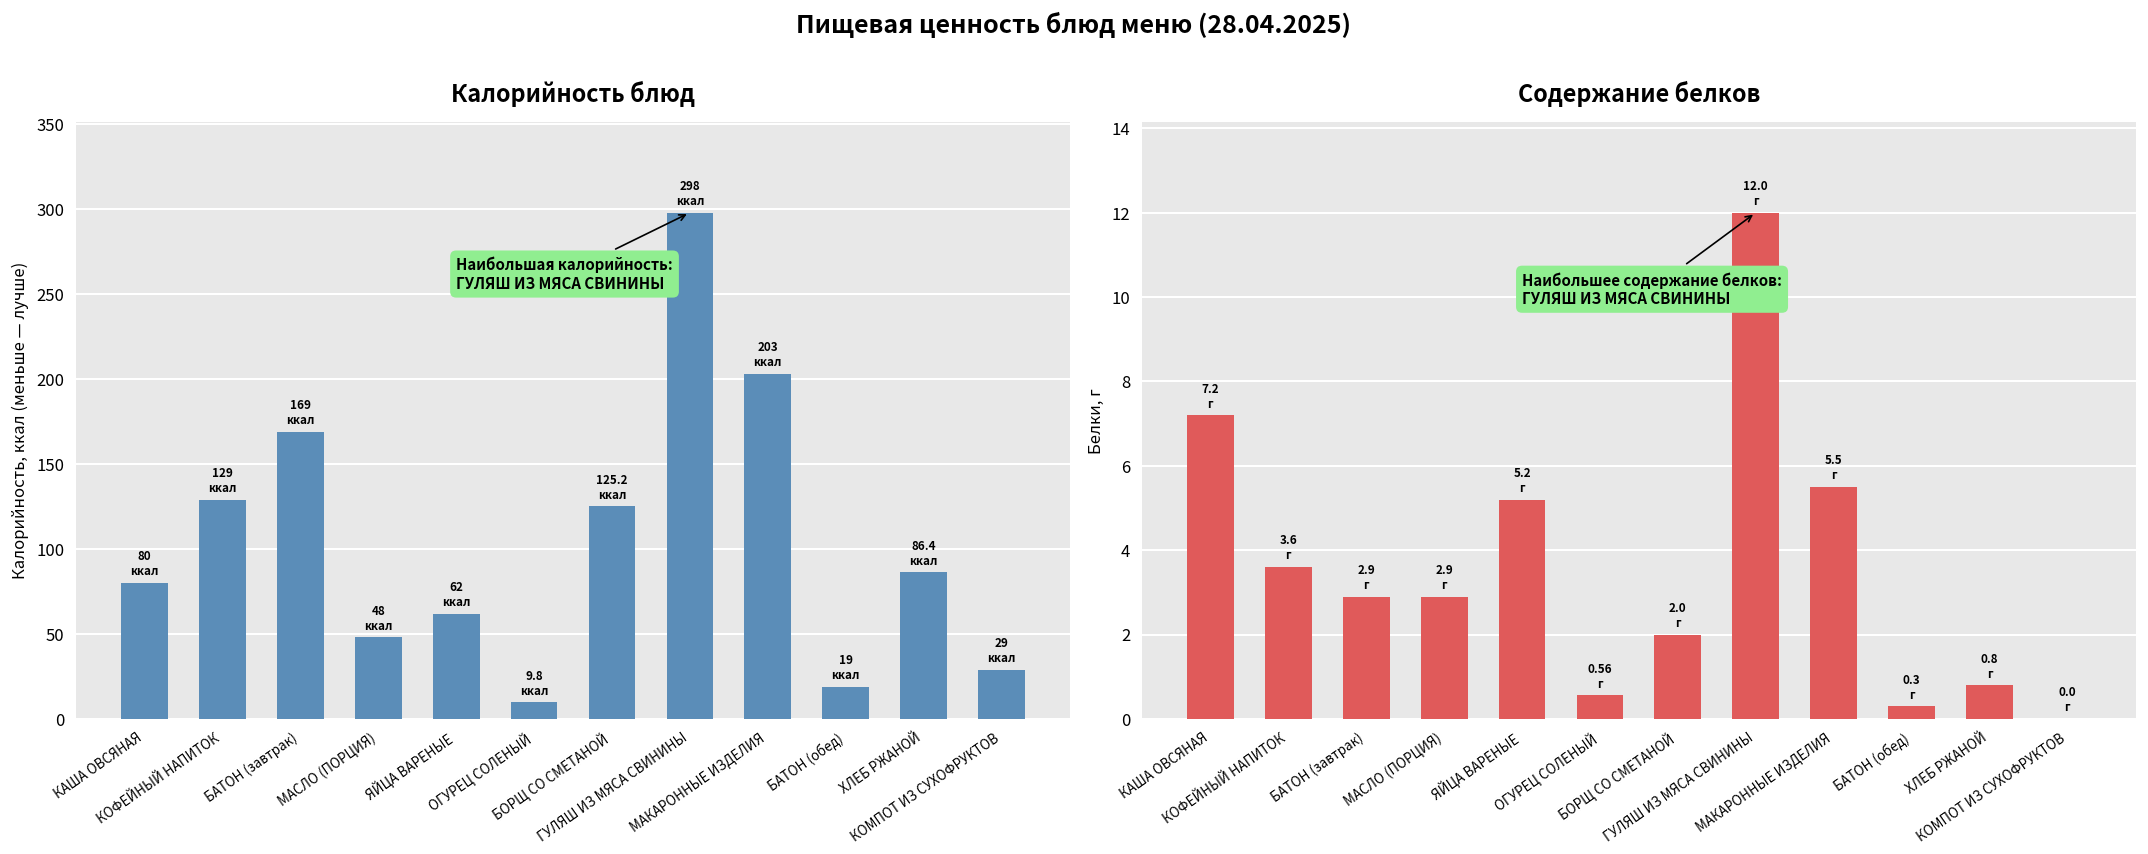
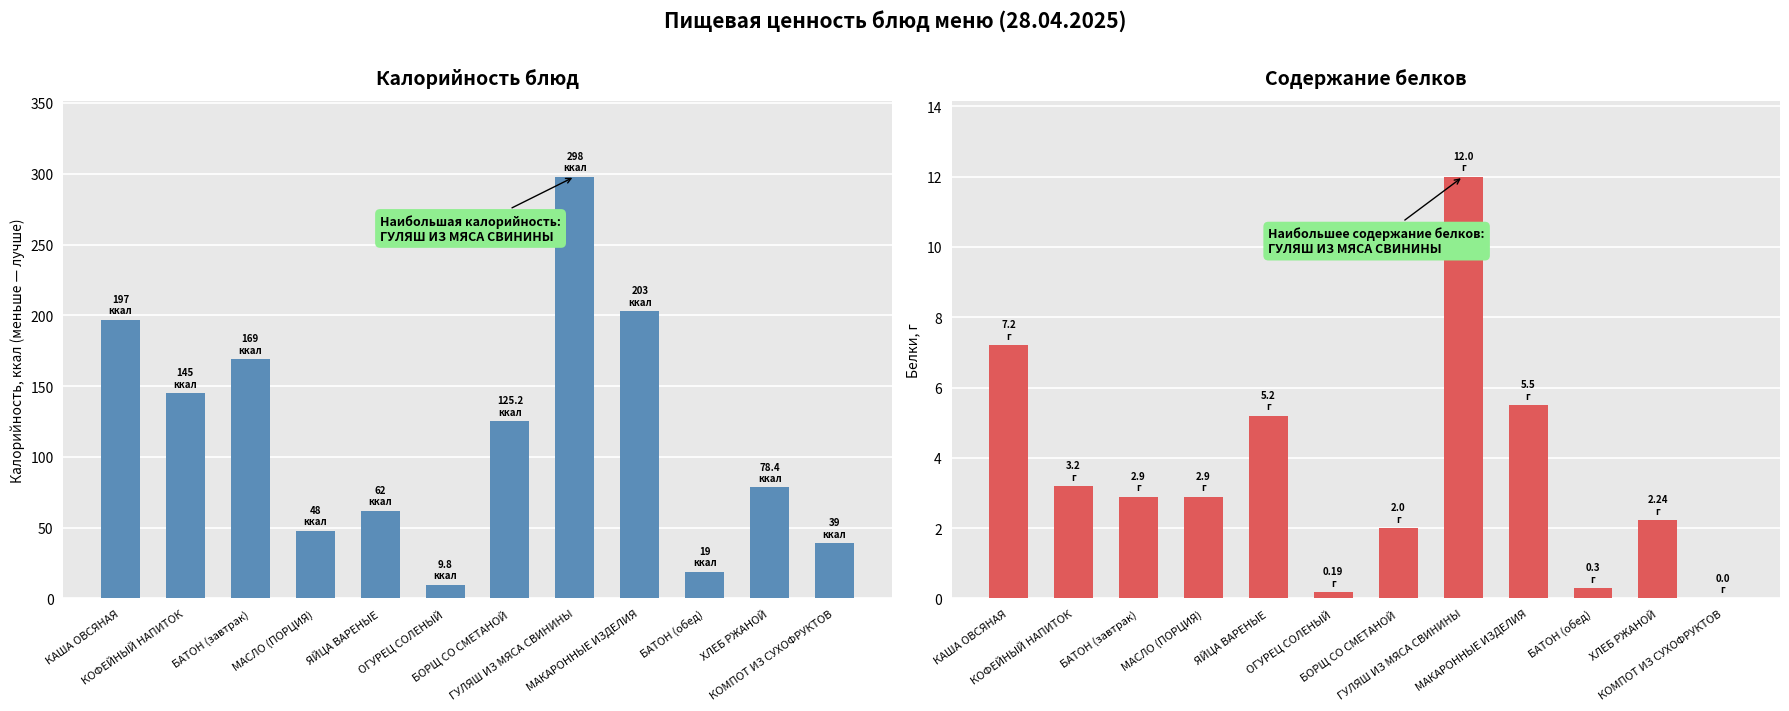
Калорийность блюд, КАША ОВСЯНАЯ: 80 -> 197
Калорийность блюд, КОФЕЙНЫЙ НАПИТОК: 129 -> 145
Калорийность блюд, ХЛЕБ РЖАНОЙ: 86.4 -> 78.4
Калорийность блюд, КОМПОТ ИЗ СУХОФРУКТОВ: 29 -> 39
Содержание белков, КОФЕЙНЫЙ НАПИТОК: 3.6 -> 3.2
Содержание белков, ОГУРЕЦ СОЛЕНЫЙ: 0.56 -> 0.19
Содержание белков, ХЛЕБ РЖАНОЙ: 0.8 -> 2.24
